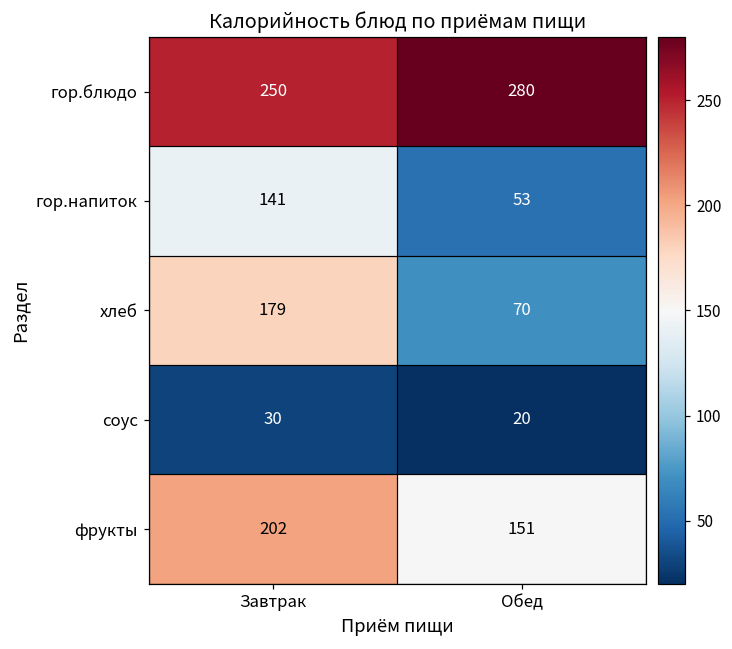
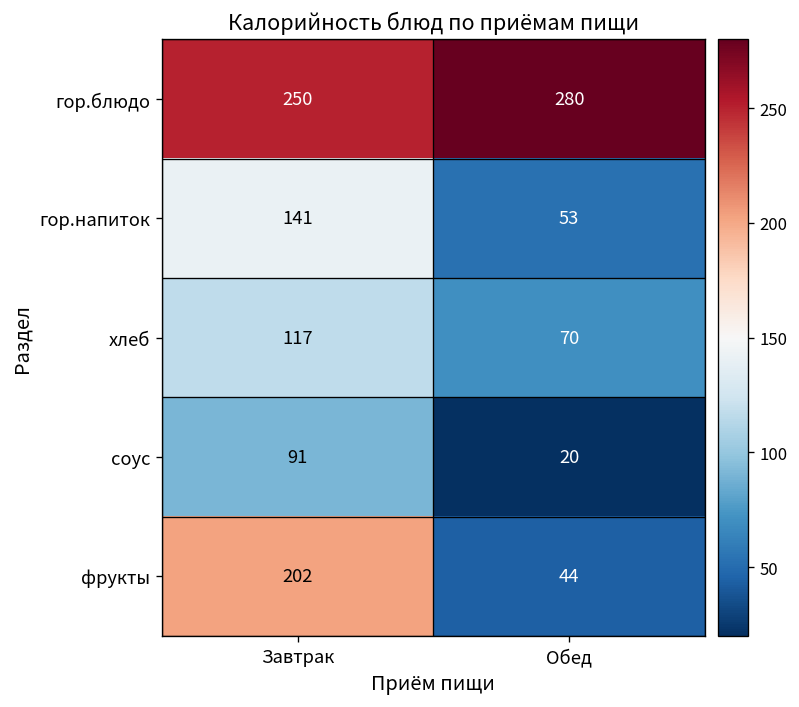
хлеб, Завтрак: 179 -> 117
соус, Завтрак: 30 -> 91
фрукты, Обед: 151 -> 44
